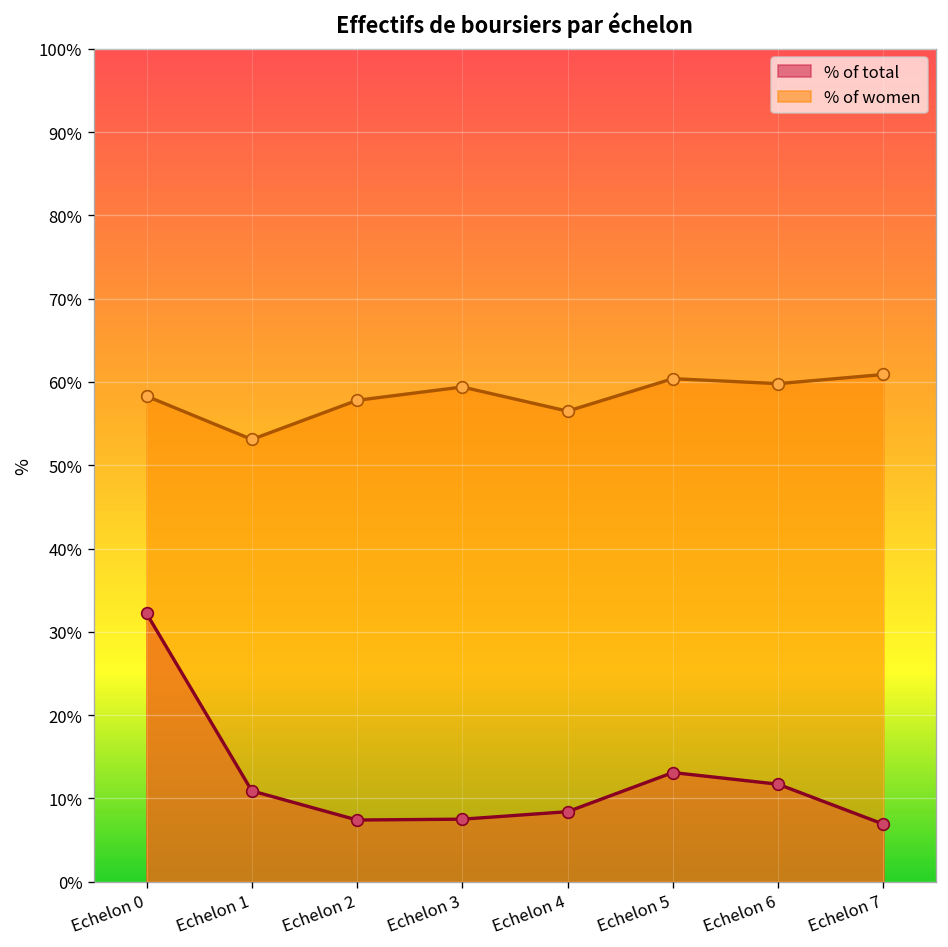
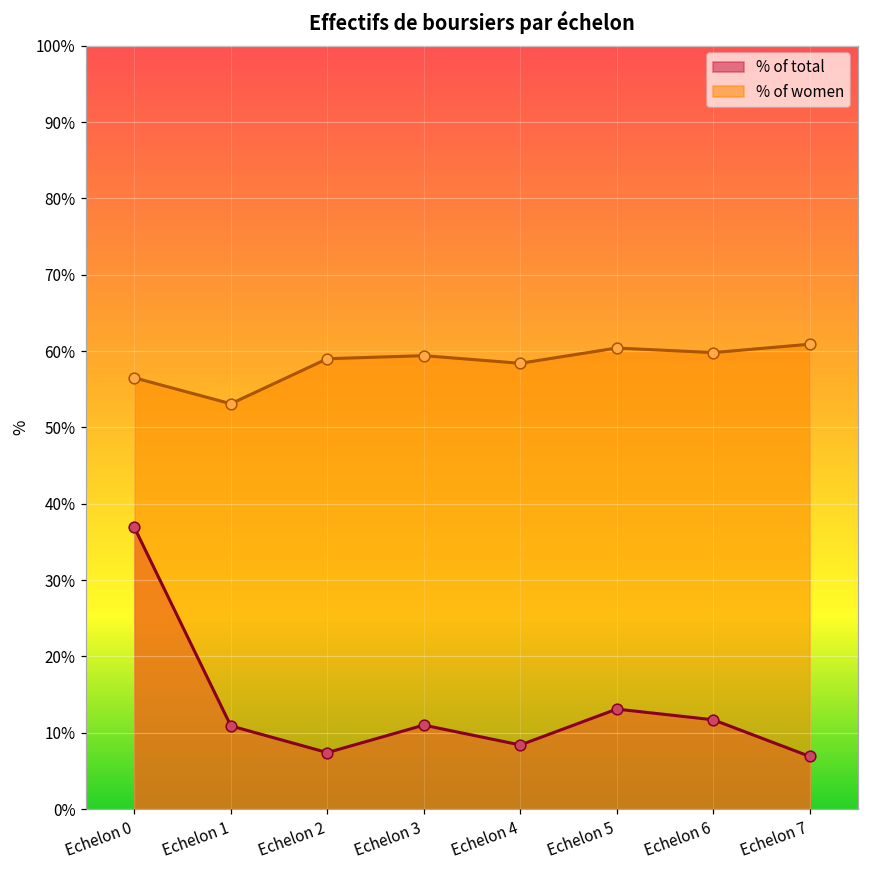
% of total, Echelon 0: 32% -> 37%
% of women, Echelon 0: 58% -> 57%
% of women, Echelon 2: 58% -> 59%
% of total, Echelon 3: 8% -> 11%
% of women, Echelon 4: 57% -> 58%
